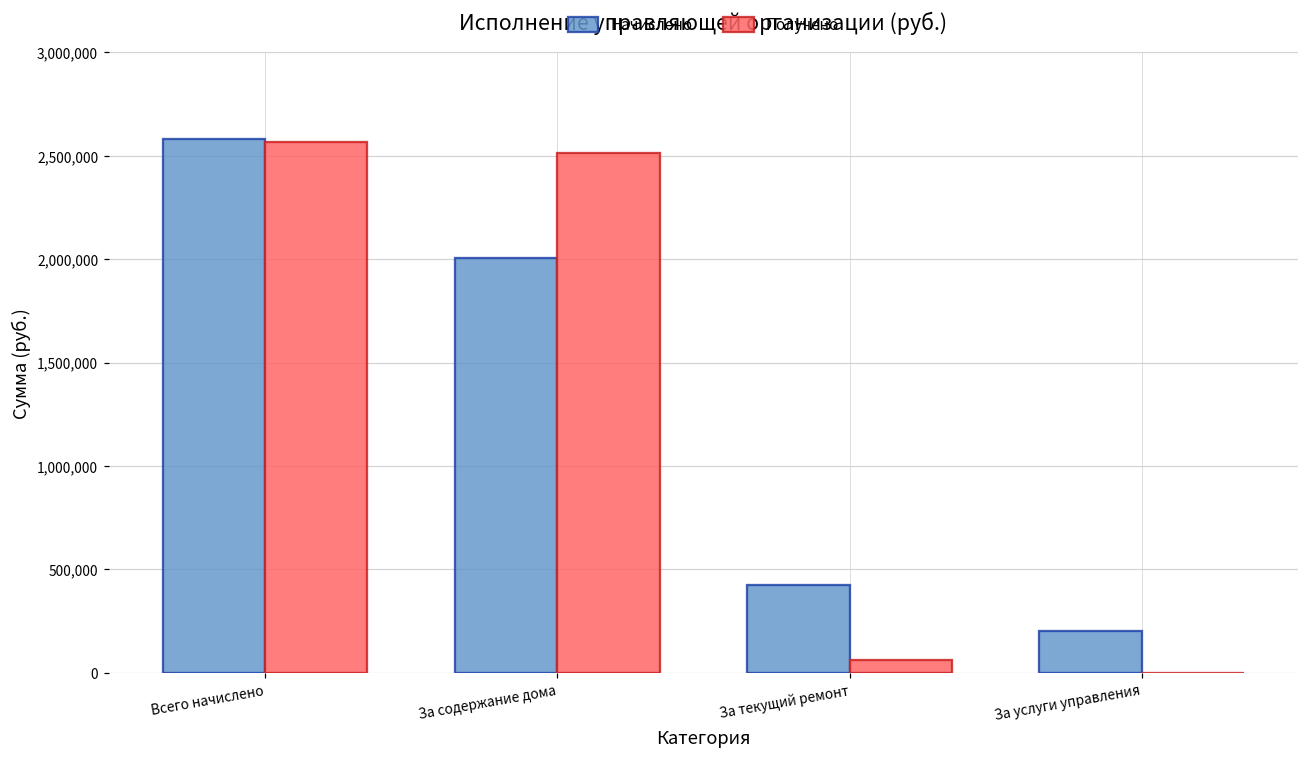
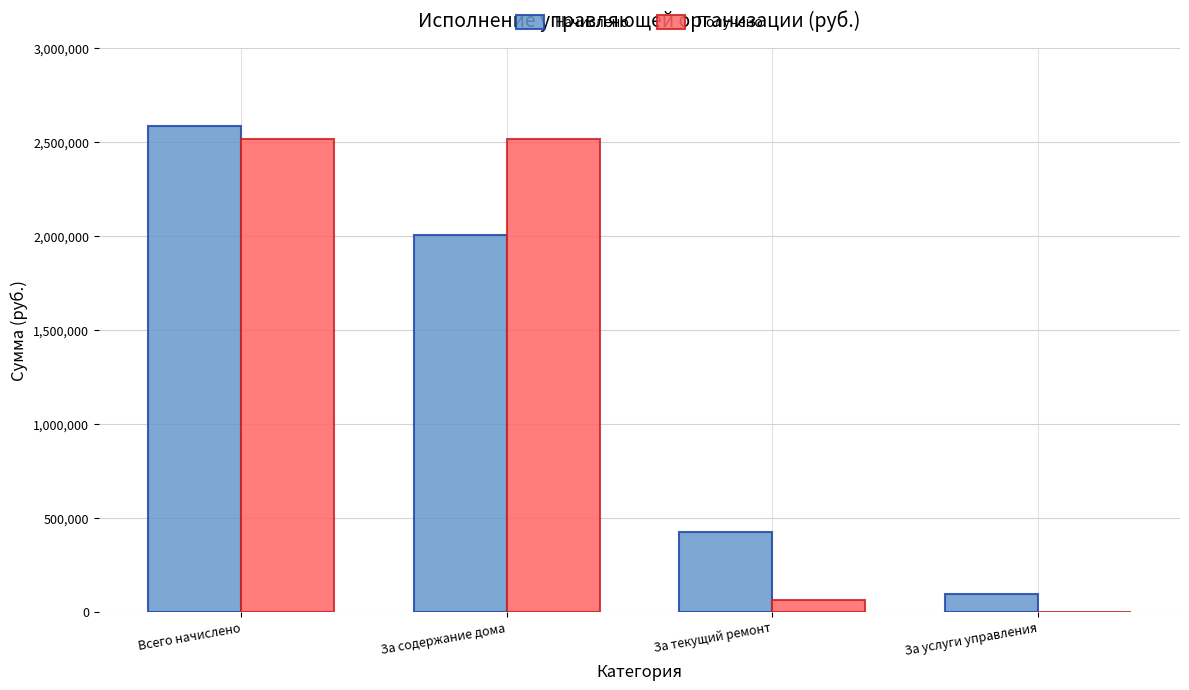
Получено, Всего начислено: 2,570,000 -> 2,520,000
Начислено, За услуги управления: 200,000 -> 90,000
